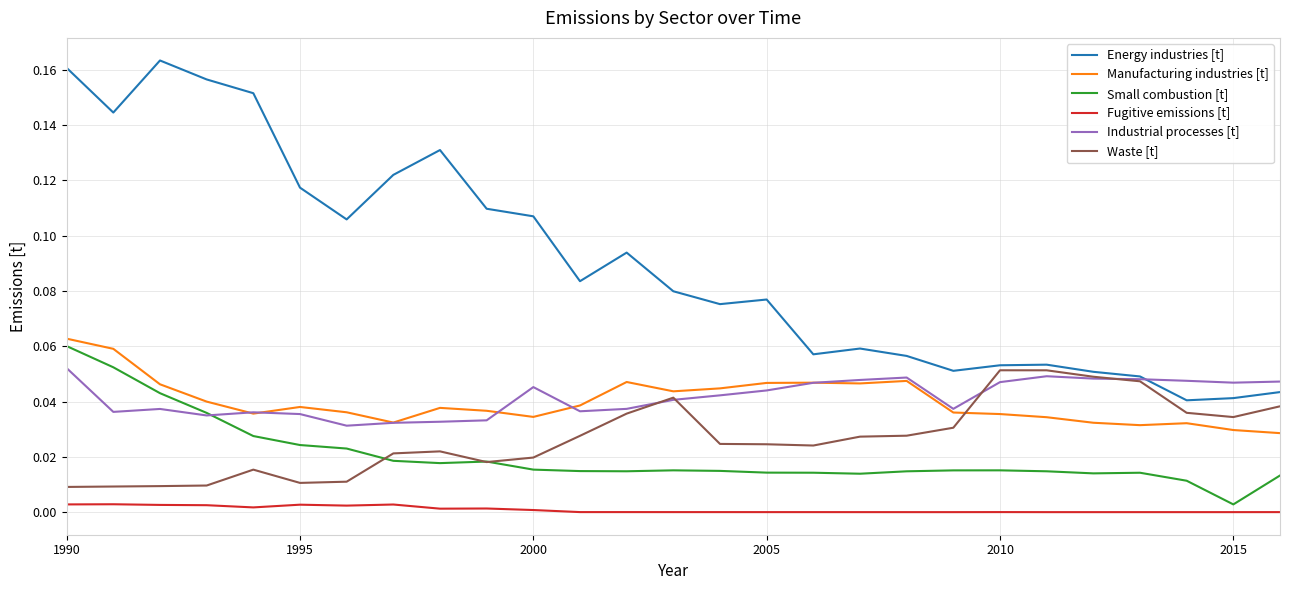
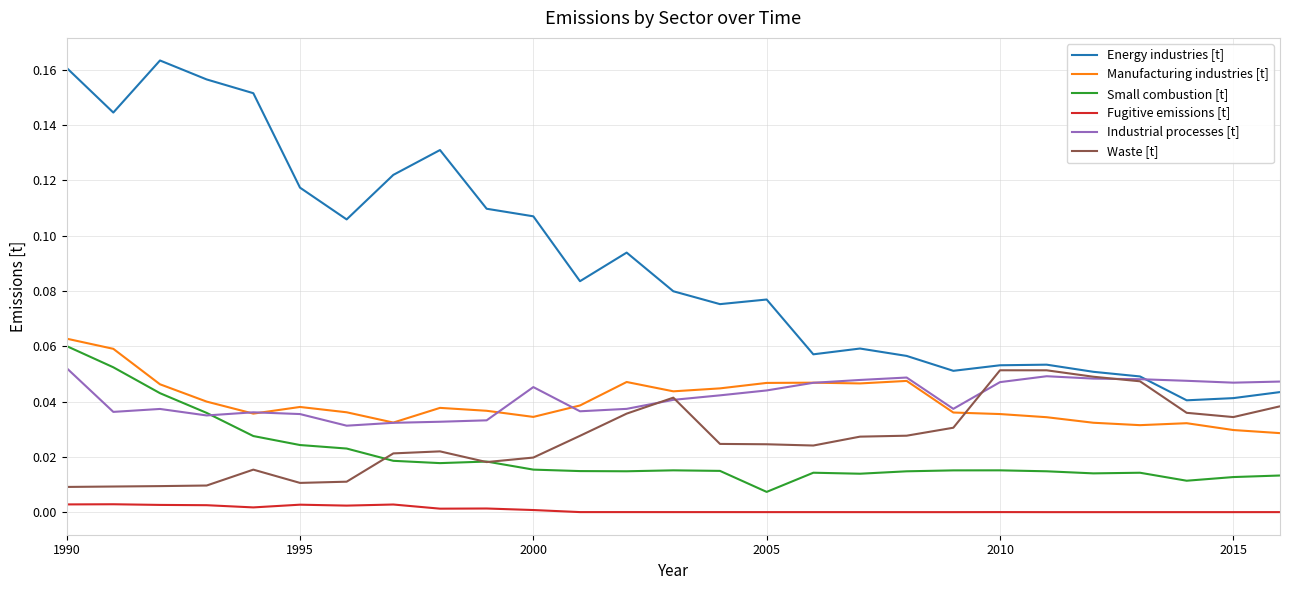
Small combustion [t], 2005: 0.014 -> 0.007
Small combustion [t], 2015: 0.003 -> 0.013
